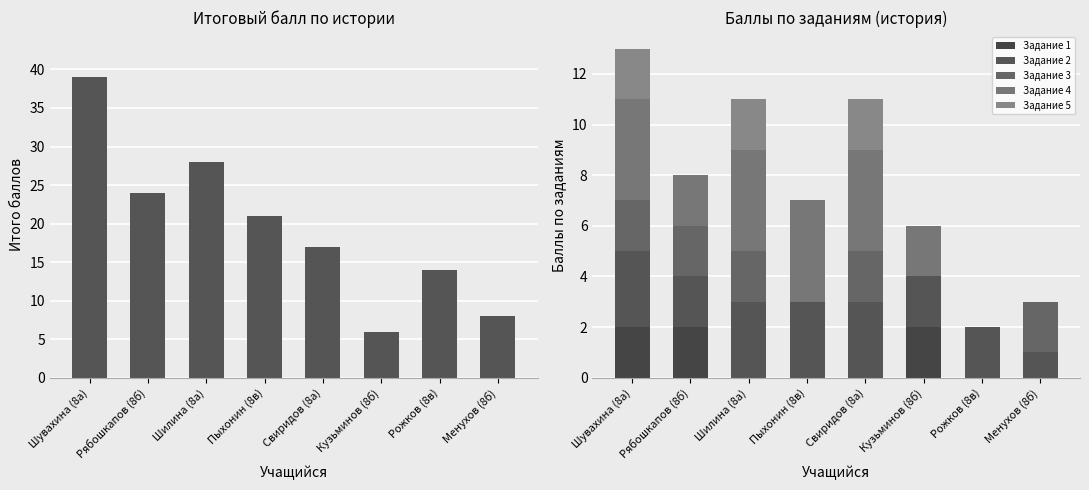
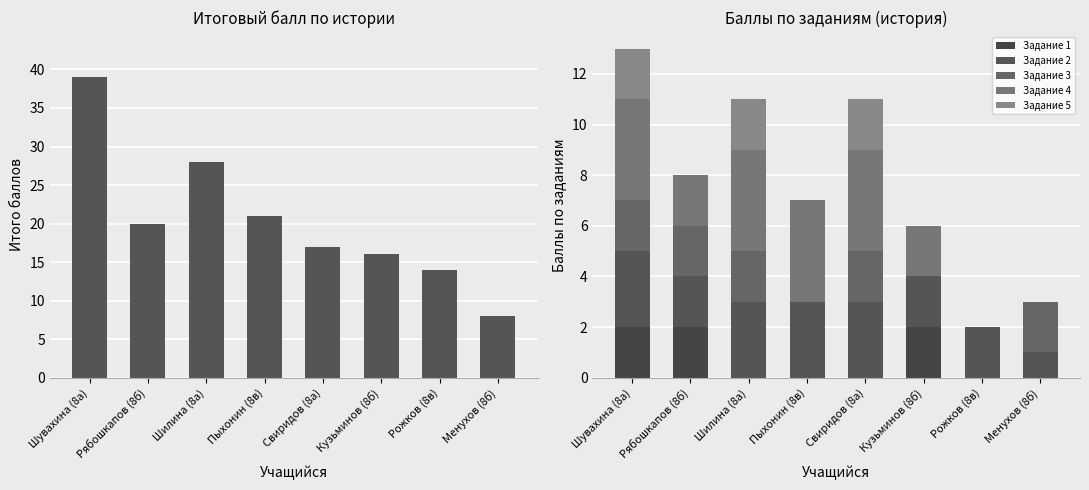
Итоговый балл по истории, Рябошкапов (8б): 24 -> 20
Итоговый балл по истории, Кузьминов (8б): 6 -> 16
